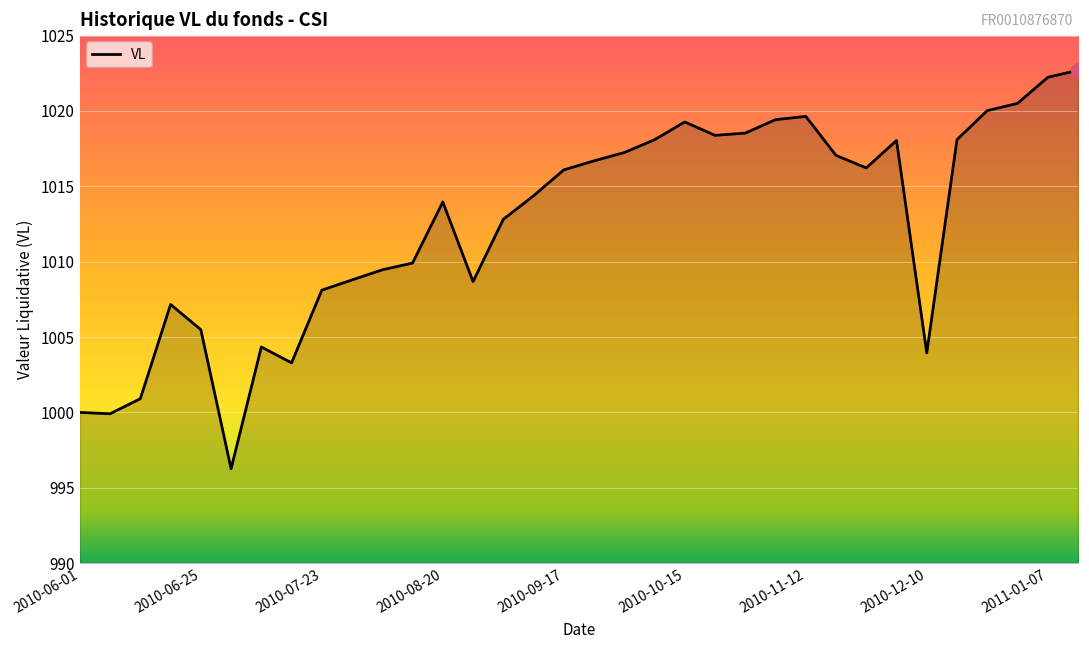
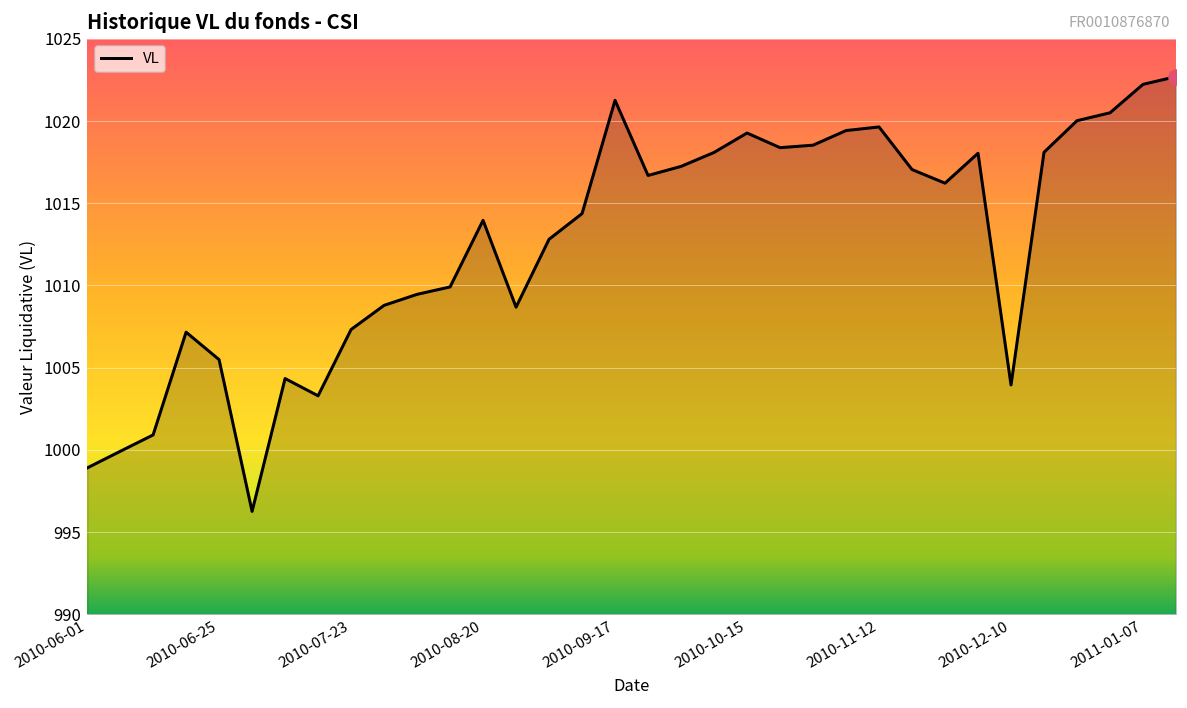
VL, 2010-06-01: 1000.0 -> 998.9
VL, 2010-07-23: 1008.1 -> 1007.3
VL, 2010-09-17: 1016.1 -> 1021.3
